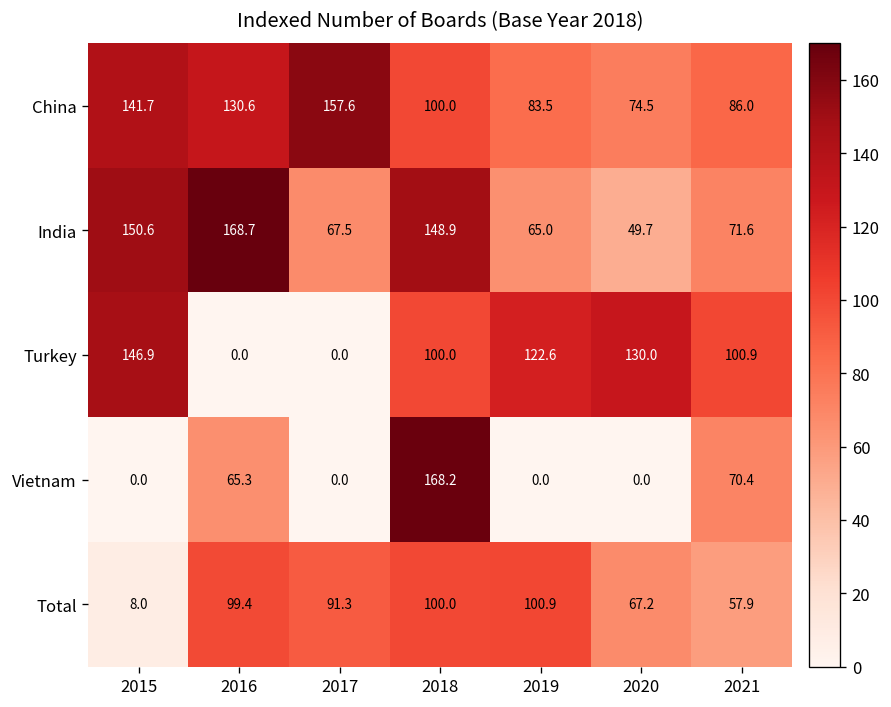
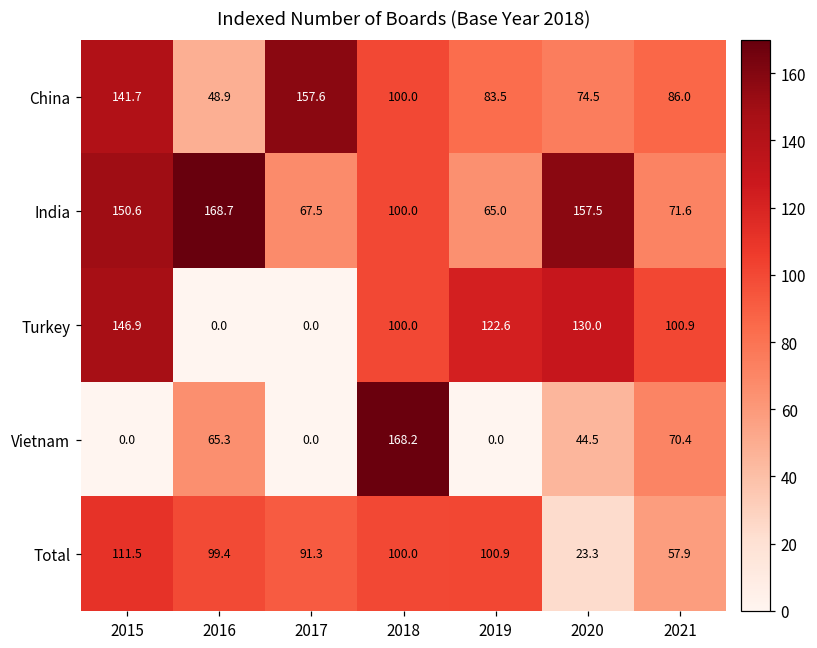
China, 2016: 130.6 -> 48.9
India, 2018: 148.9 -> 100.0
India, 2020: 49.7 -> 157.5
Vietnam, 2020: 0.0 -> 44.5
Total, 2015: 8.0 -> 111.5
Total, 2020: 67.2 -> 23.3
